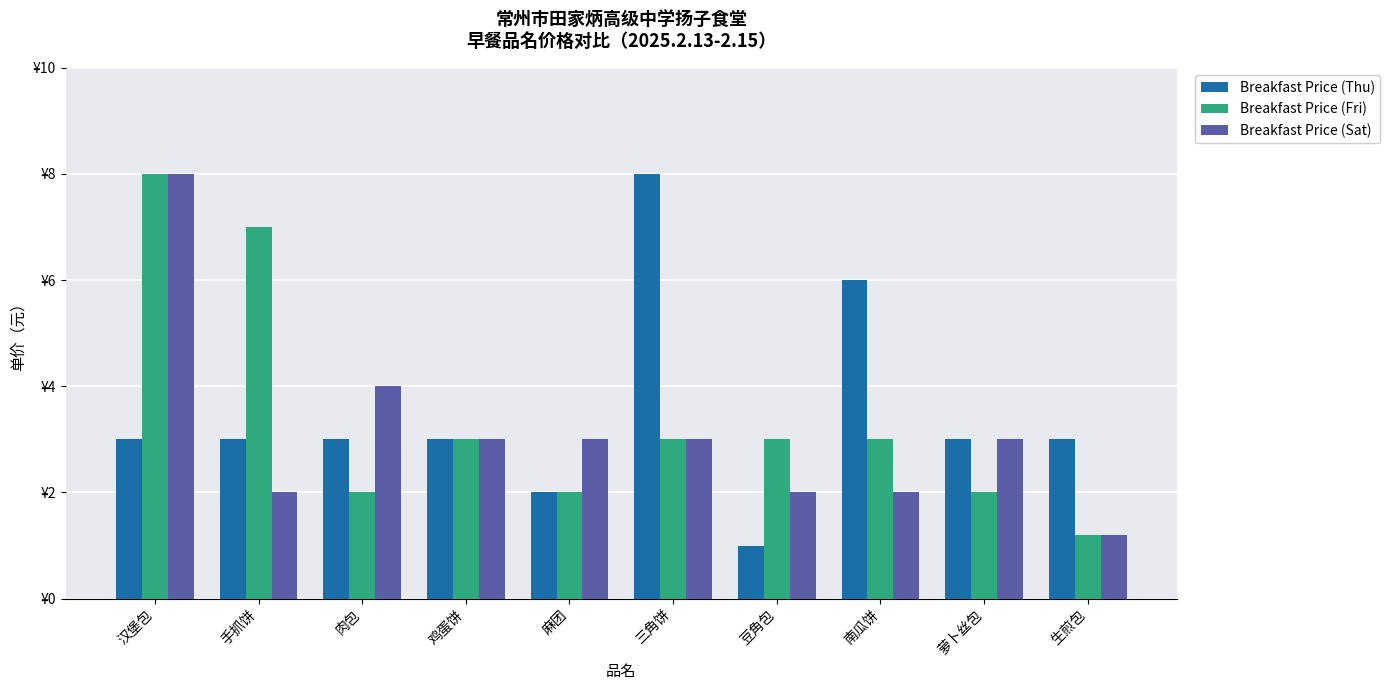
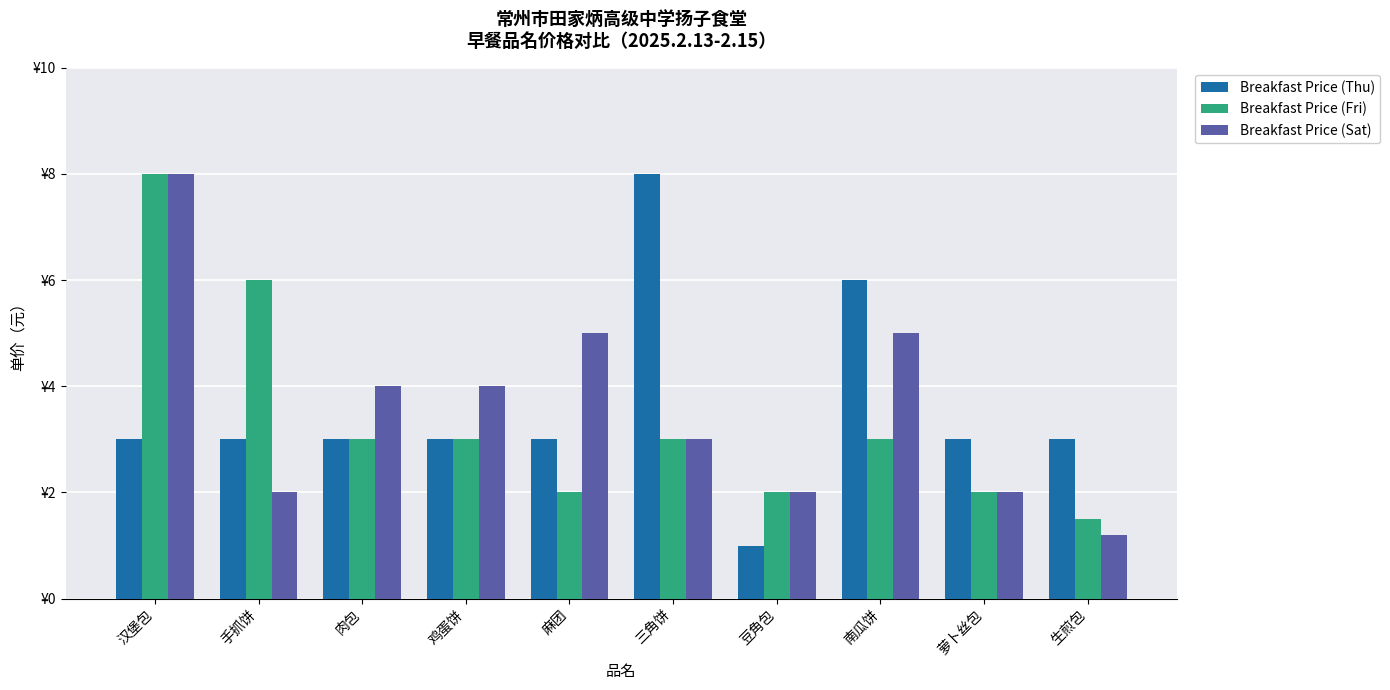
Breakfast Price (Fri), 手抓饼: ¥7 -> ¥6
Breakfast Price (Fri), 肉包: ¥2 -> ¥3
Breakfast Price (Sat), 鸡蛋饼: ¥3 -> ¥4
Breakfast Price (Thu), 麻团: ¥2 -> ¥3
Breakfast Price (Sat), 麻团: ¥3 -> ¥5
Breakfast Price (Fri), 豆角包: ¥3 -> ¥2
Breakfast Price (Sat), 南瓜饼: ¥2 -> ¥5
Breakfast Price (Sat), 萝卜丝包: ¥3 -> ¥2
Breakfast Price (Fri), 生煎包: ¥1.2 -> ¥1.5
